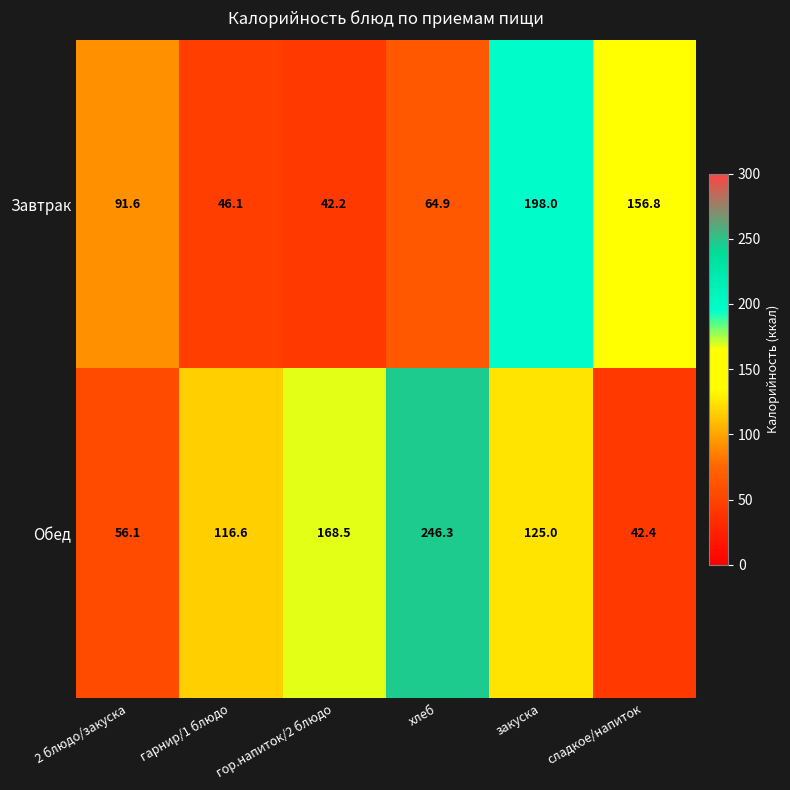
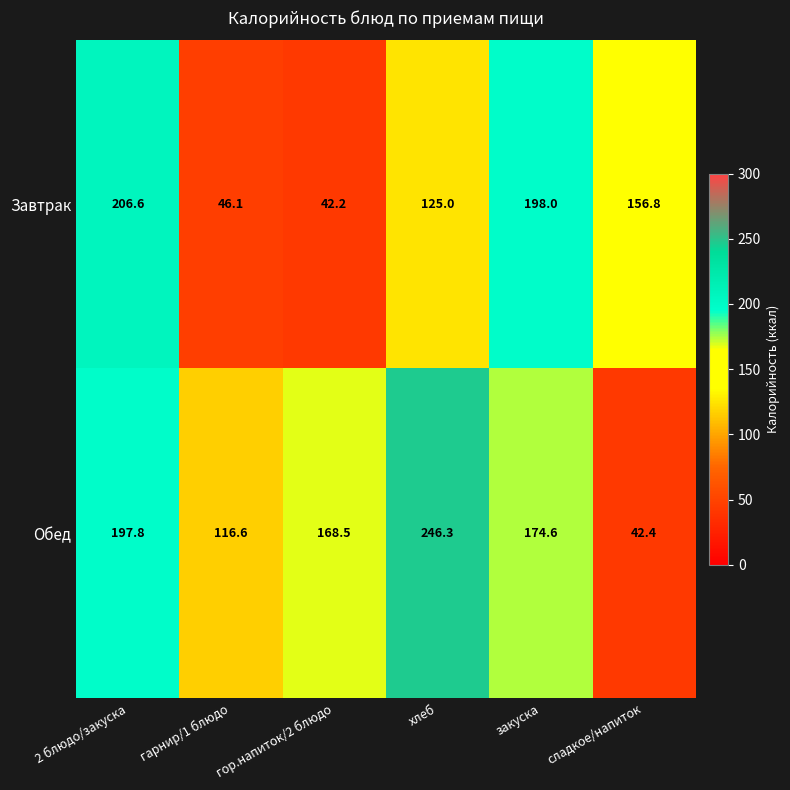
Завтрак, 2 блюдо/закуска: 91.6 -> 206.6
Завтрак, хлеб: 64.9 -> 125.0
Обед, 2 блюдо/закуска: 56.1 -> 197.8
Обед, закуска: 125.0 -> 174.6
